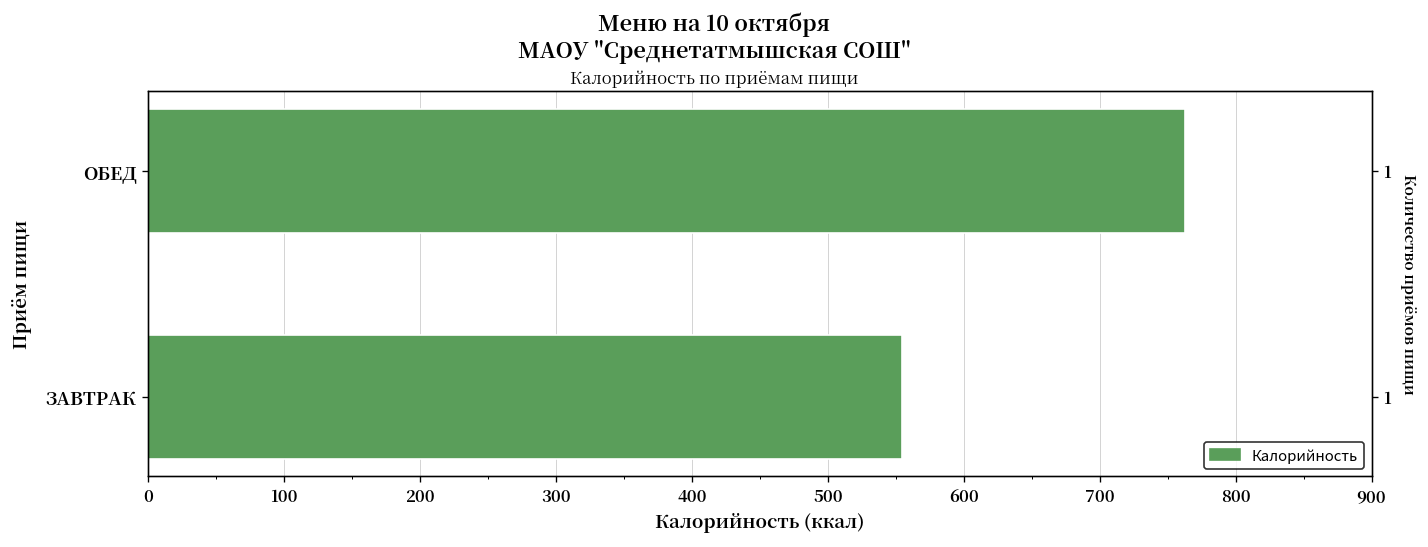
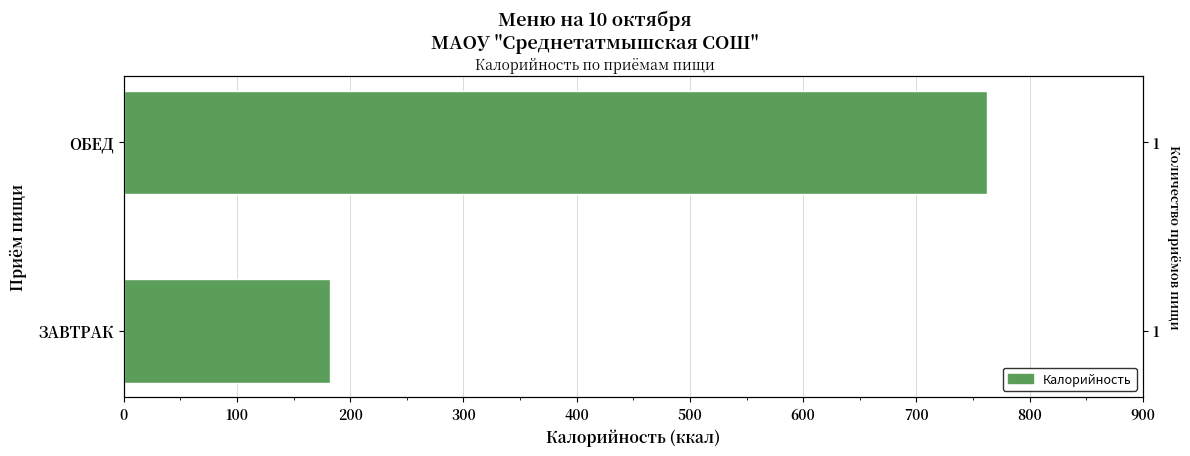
ЗАВТРАК: 554 -> 182
